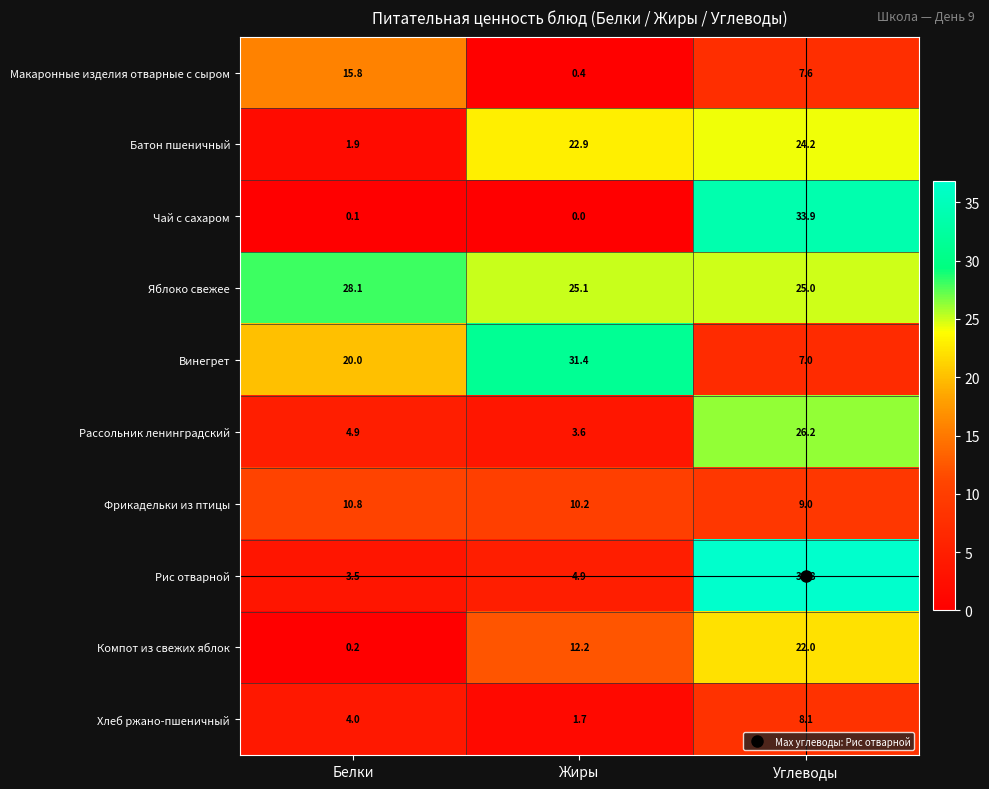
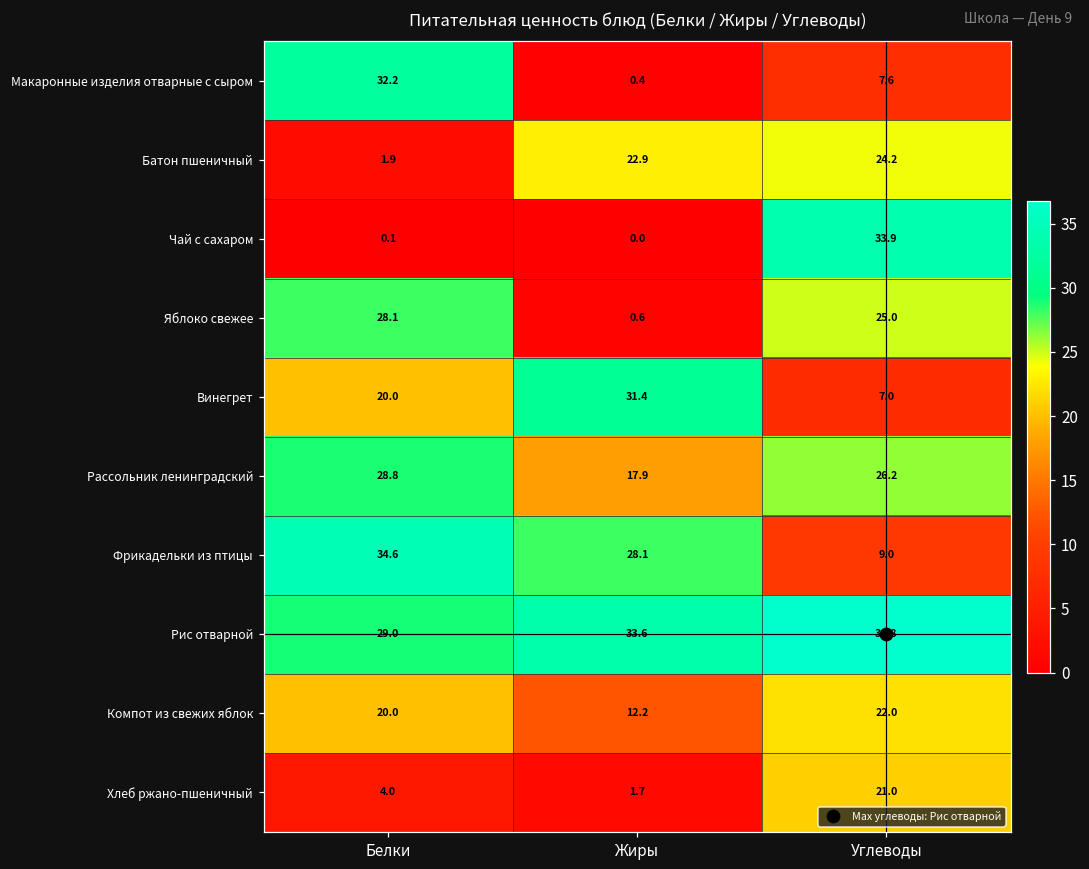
Макаронные изделия отварные с сыром, Белки: 15.8 -> 32.2
Яблоко свежее, Жиры: 25.1 -> 0.6
Рассольник ленинградский, Белки: 4.9 -> 28.8
Рассольник ленинградский, Жиры: 3.6 -> 17.9
Фрикадельки из птицы, Белки: 10.8 -> 34.6
Фрикадельки из птицы, Жиры: 10.2 -> 28.1
Рис отварной, Белки: 3.5 -> 29.0
Рис отварной, Жиры: 4.9 -> 33.6
Компот из свежих яблок, Белки: 0.2 -> 20.0
Хлеб ржано-пшеничный, Углеводы: 8.1 -> 21.0
